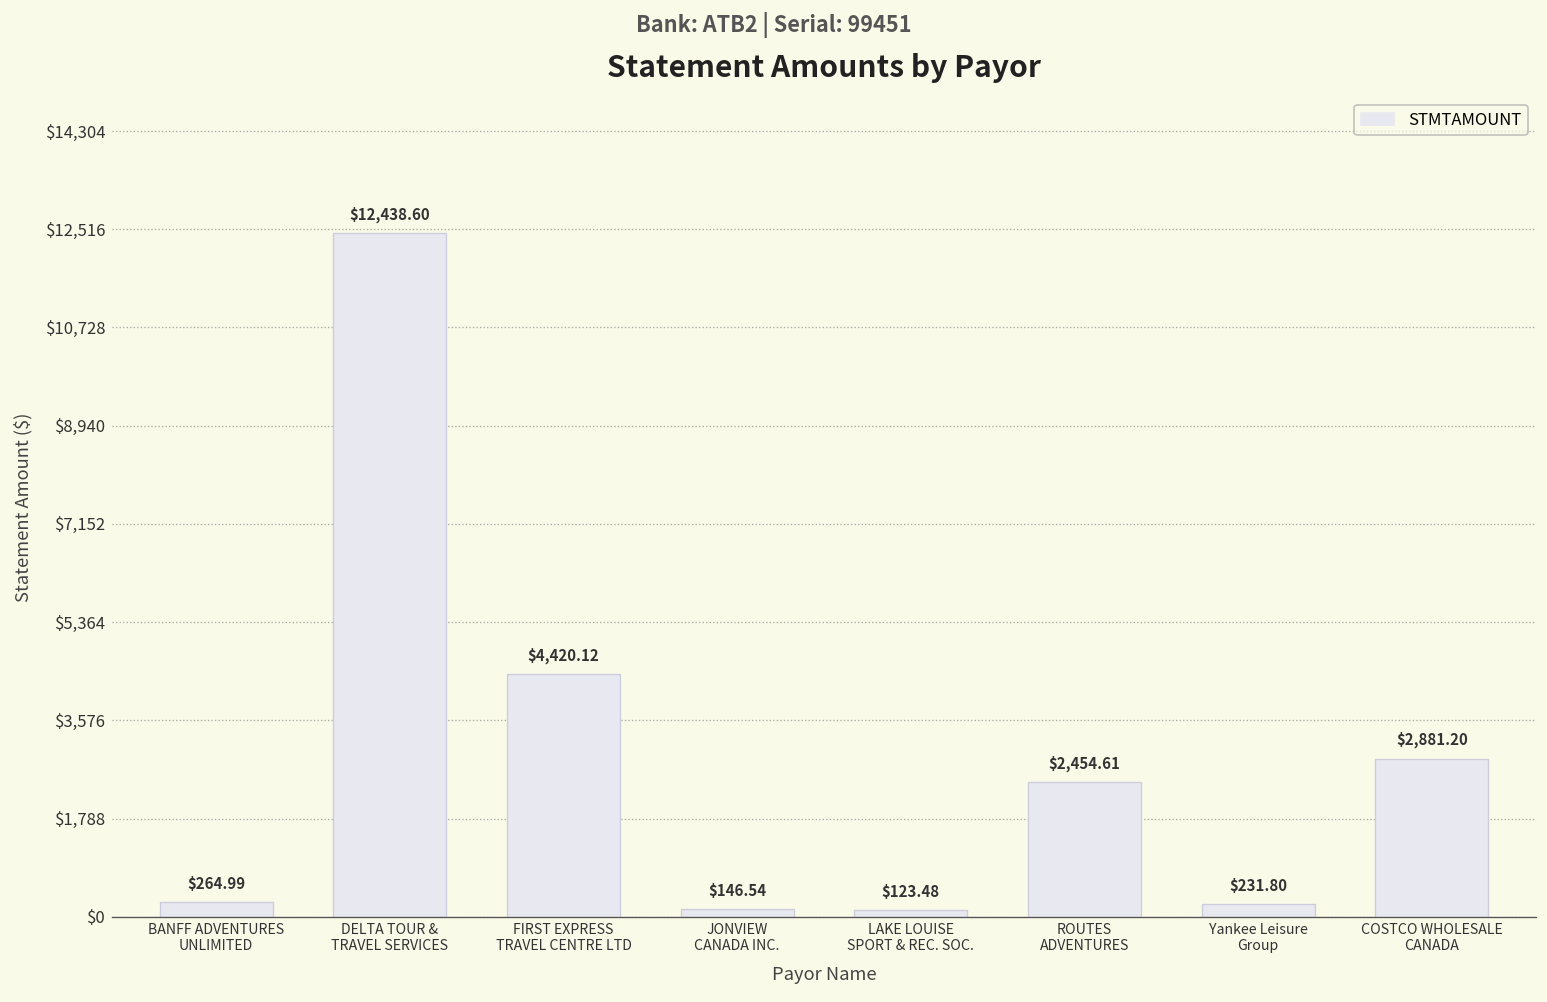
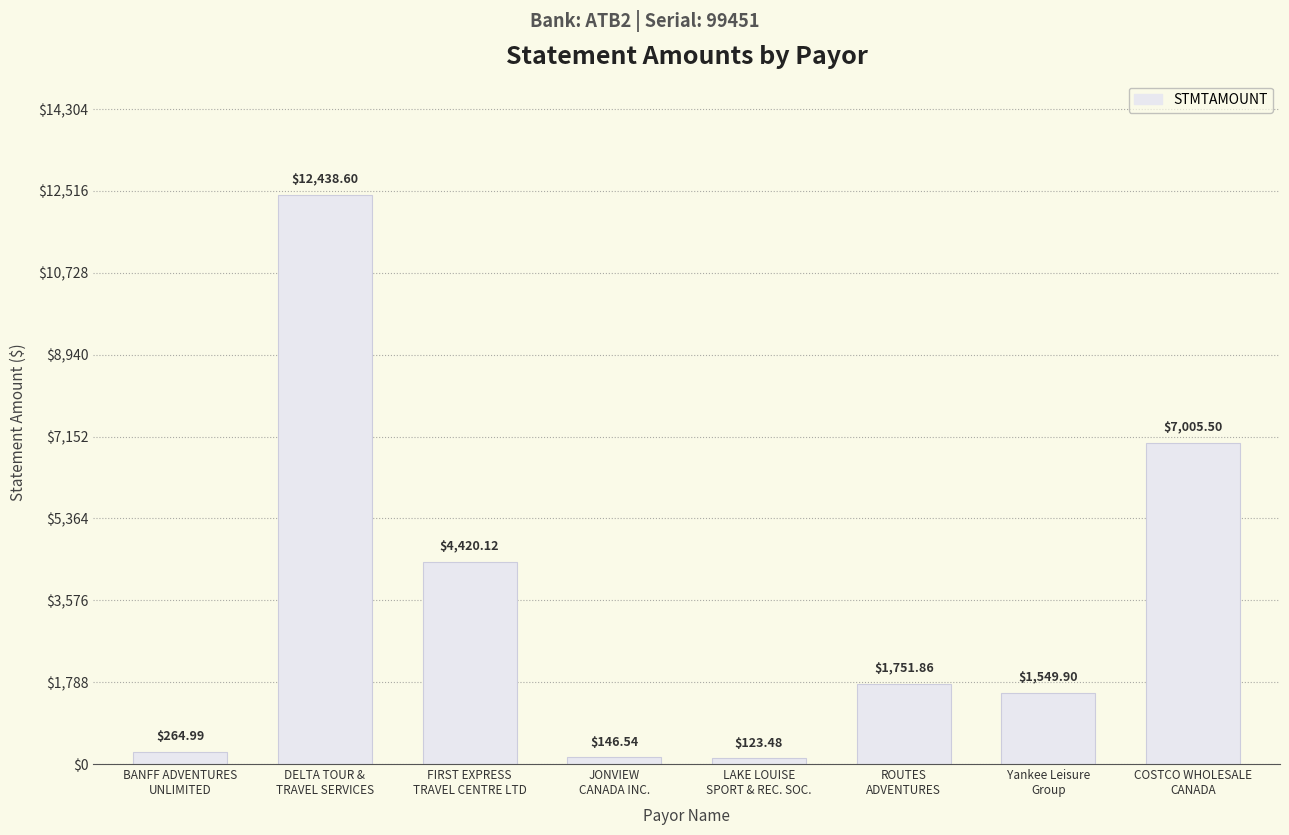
ROUTES ADVENTURES: $2,454.61 -> $1,751.86
Yankee Leisure Group: $231.80 -> $1,549.90
COSTCO WHOLESALE CANADA: $2,881.20 -> $7,005.50
